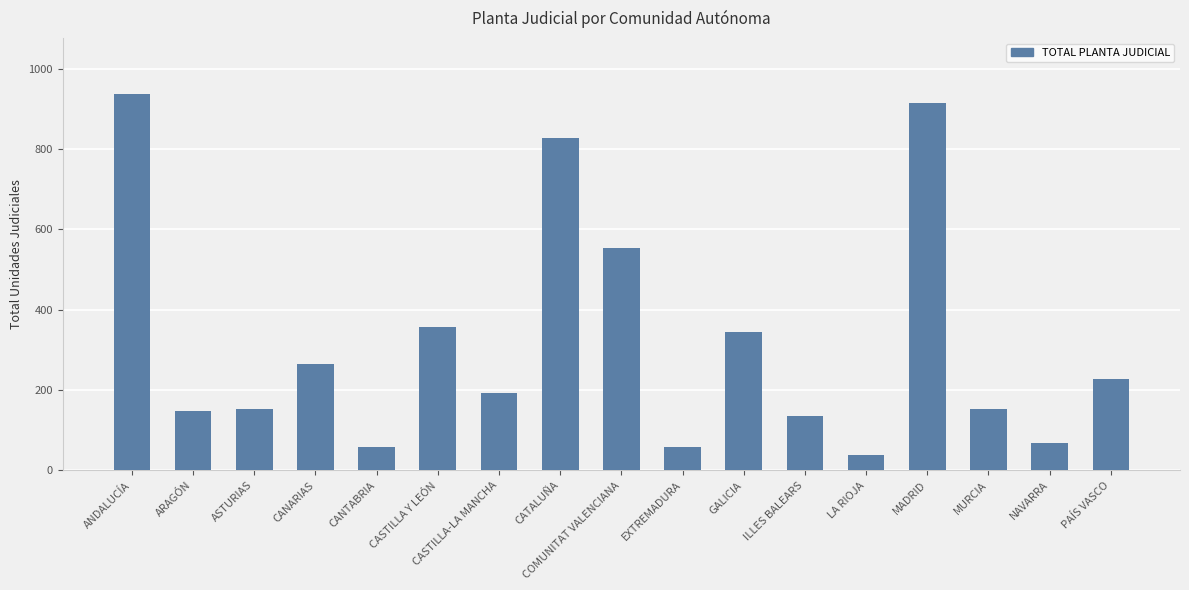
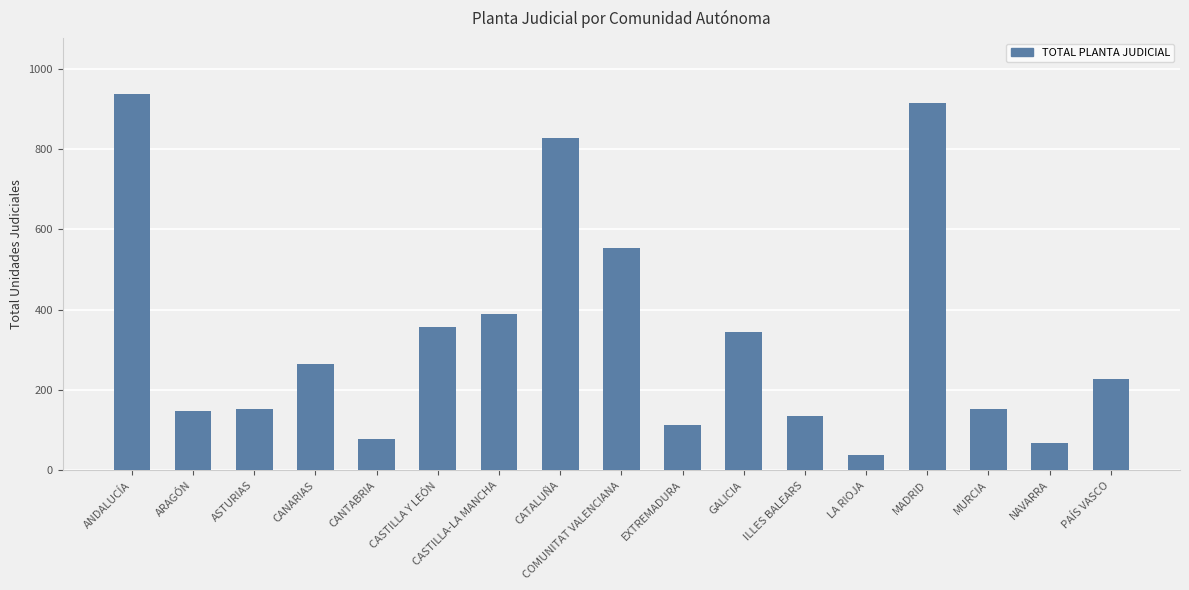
CANTABRIA: 60 -> 80
CASTILLA-LA MANCHA: 190 -> 390
EXTREMADURA: 60 -> 110
